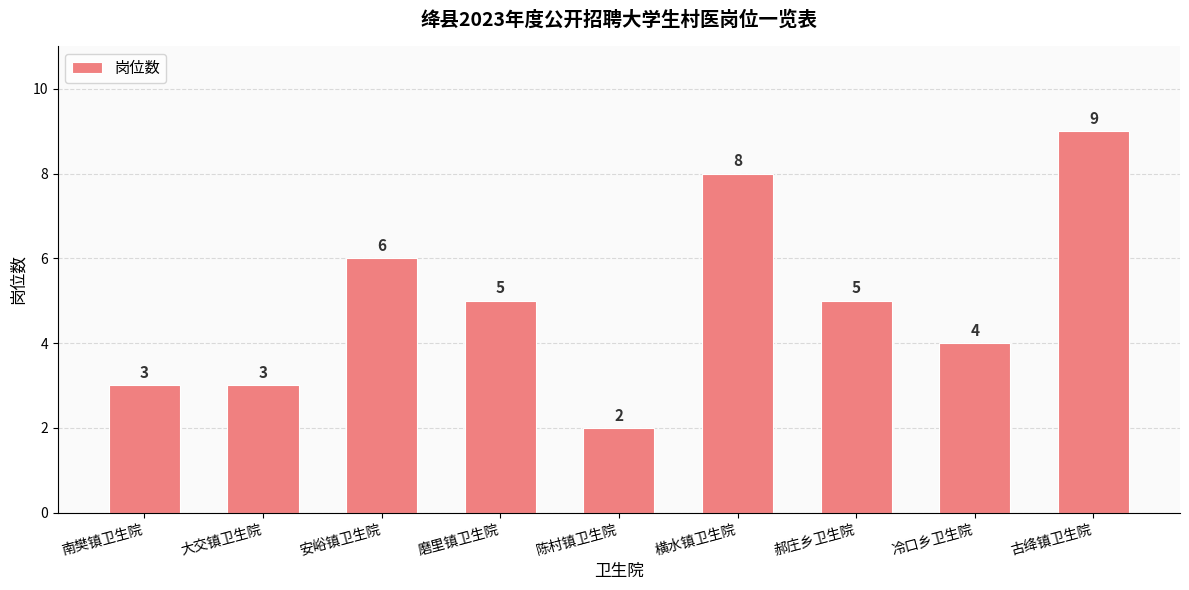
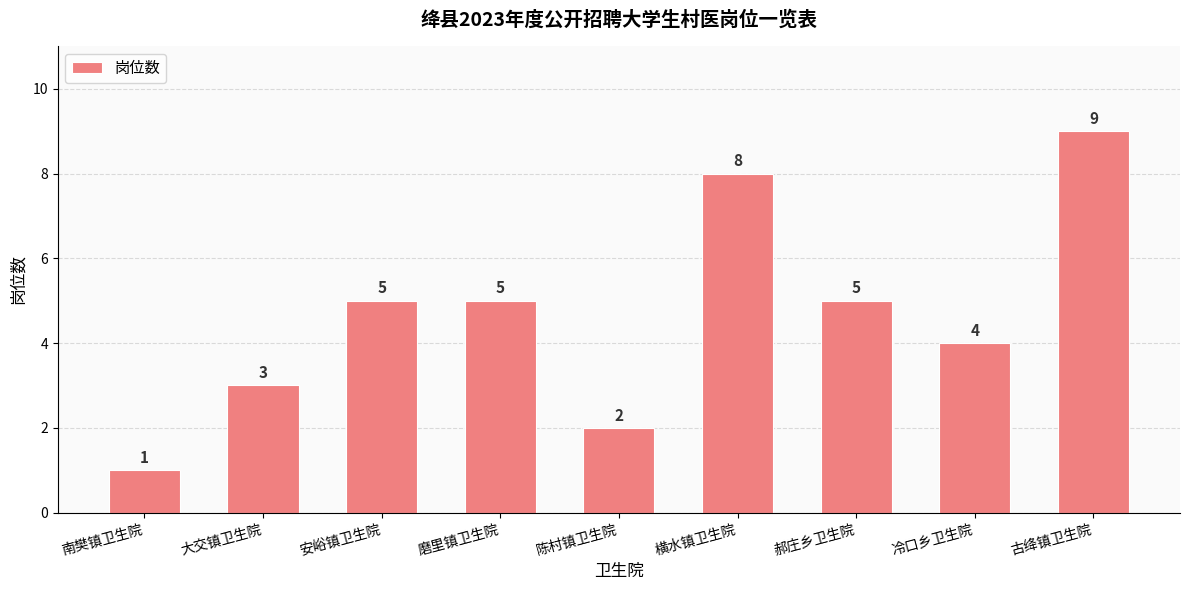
南樊镇卫生院: 3 -> 1
安峪镇卫生院: 6 -> 5
